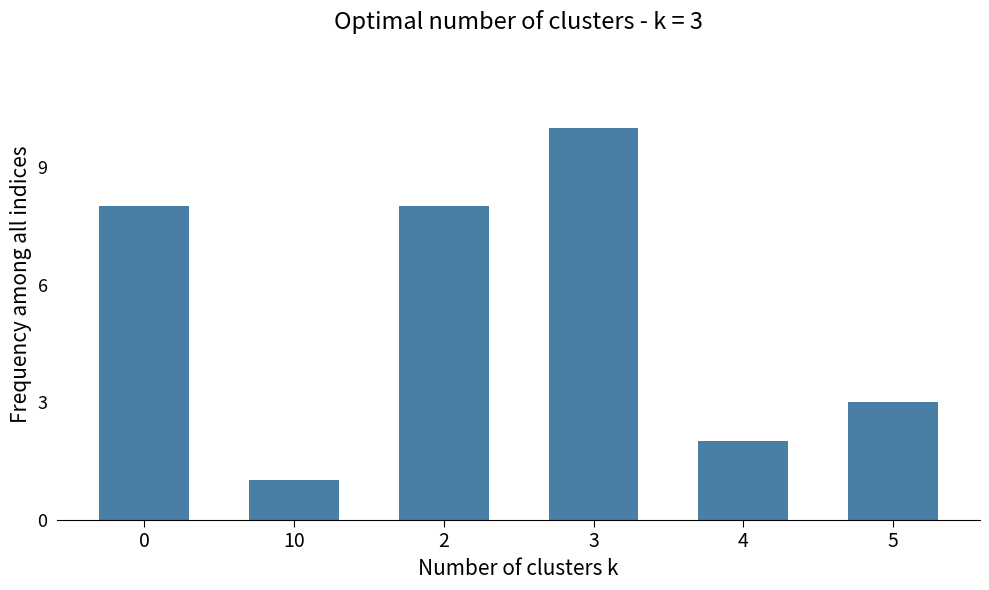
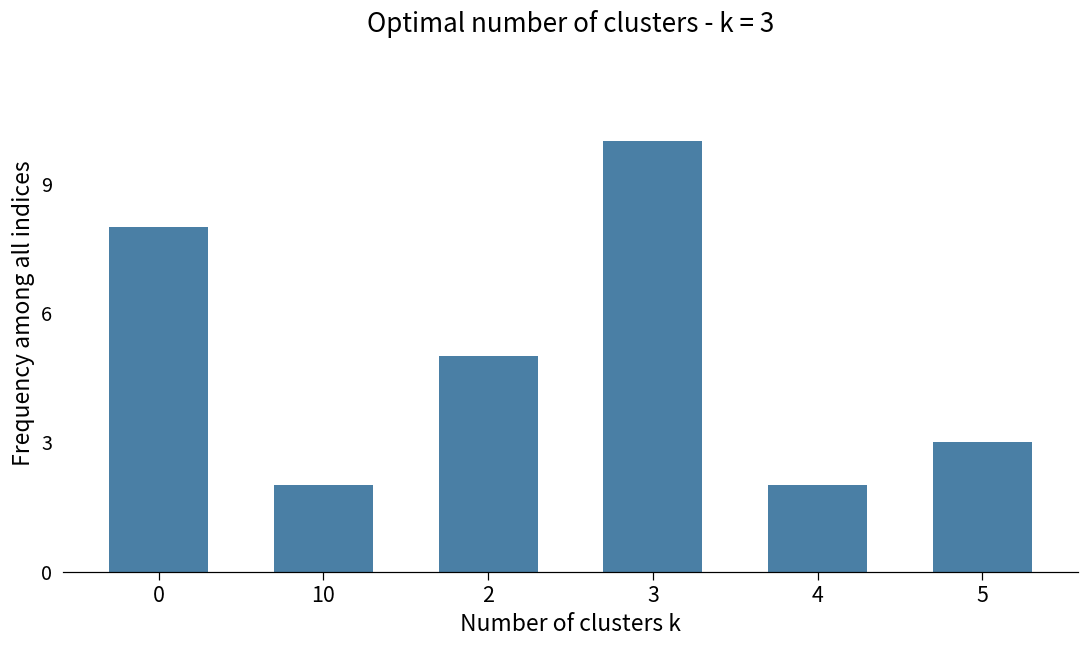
10: 1 -> 2
2: 8 -> 5
